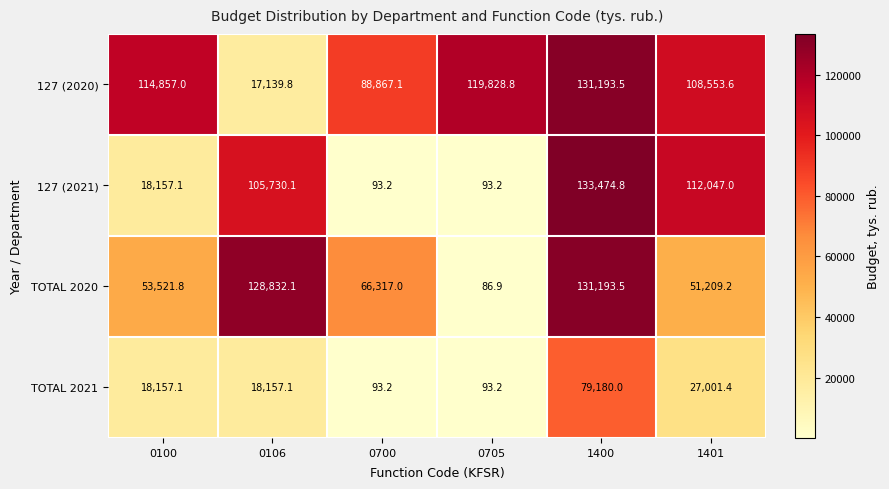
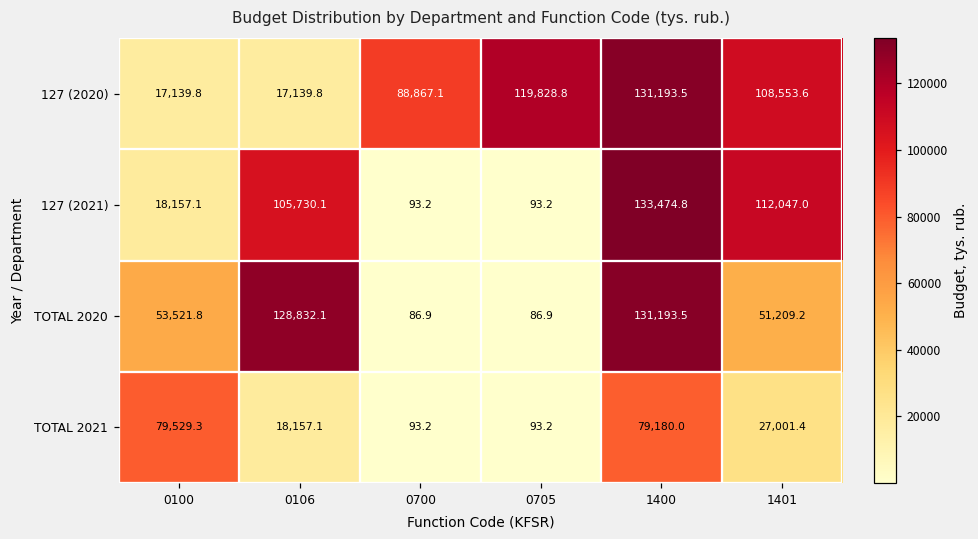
127 (2020), 0100: 114,857.0 -> 17,139.8
TOTAL 2020, 0700: 66,317.0 -> 86.9
TOTAL 2021, 0100: 18,157.1 -> 79,529.3
